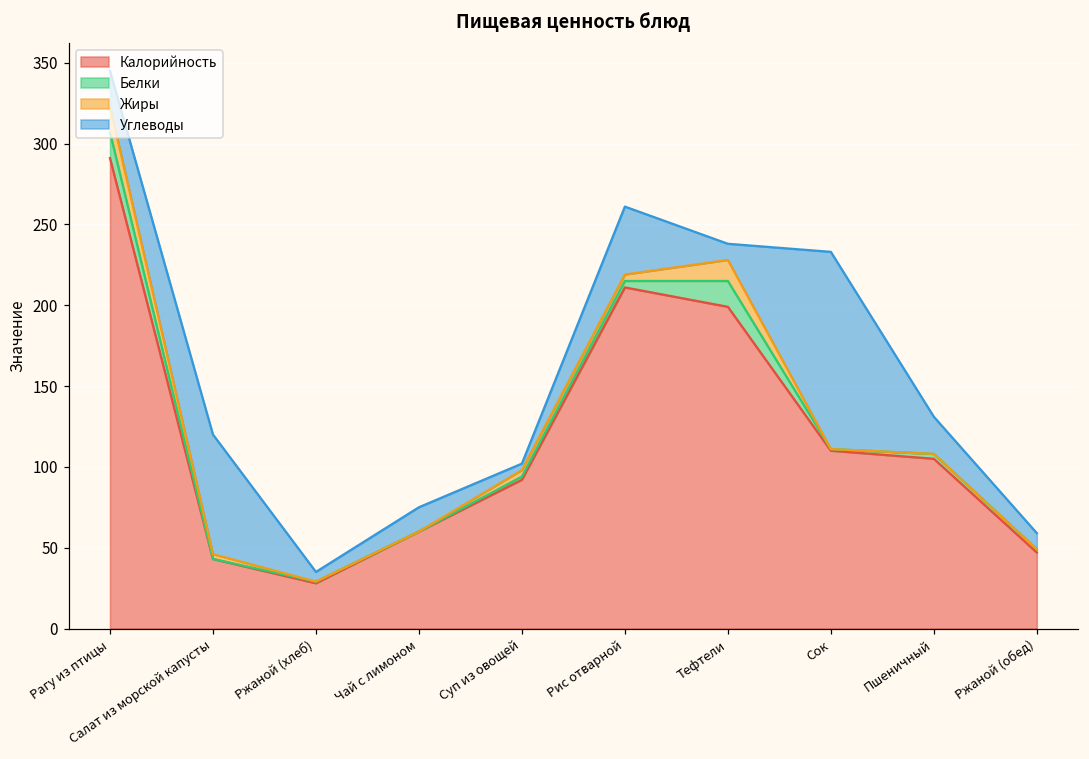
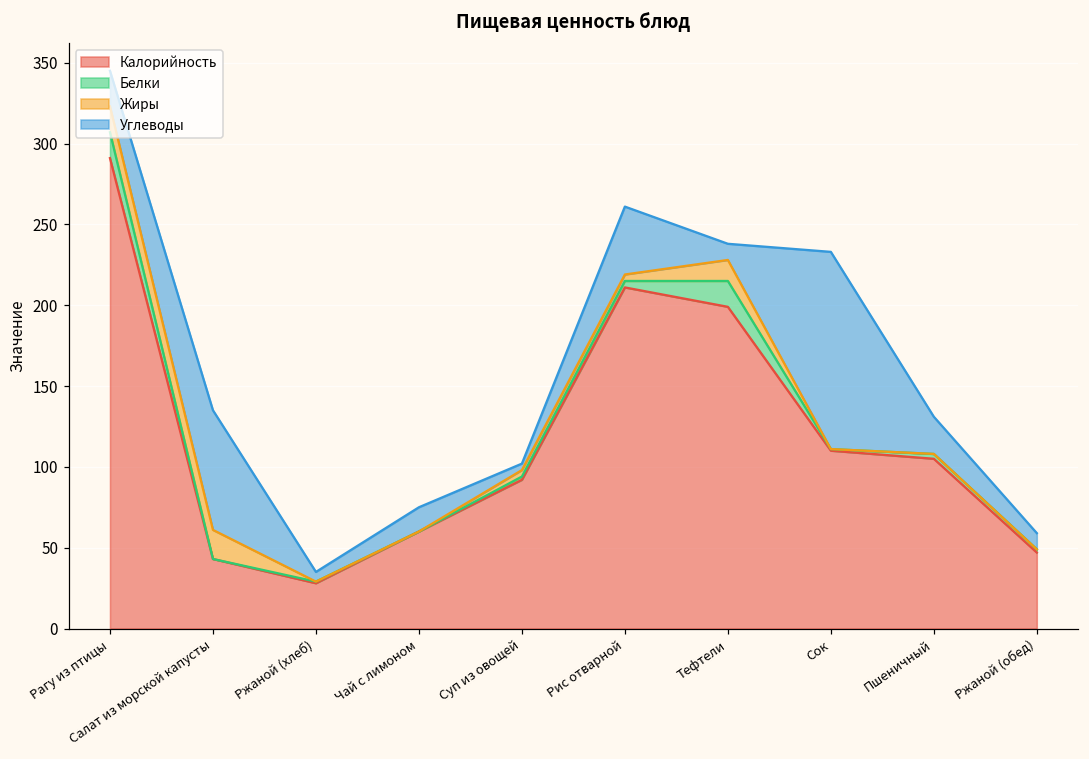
Жиры, Салат из морской капусты: 3 -> 18
